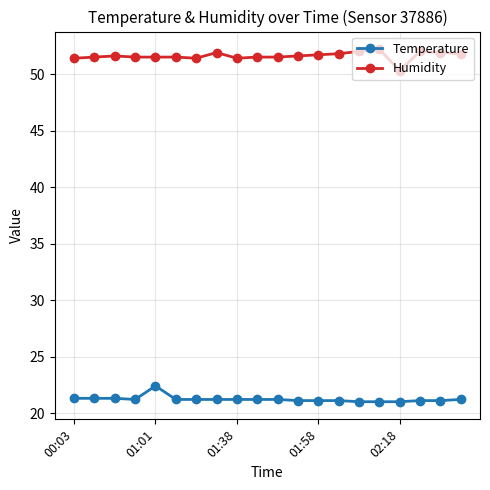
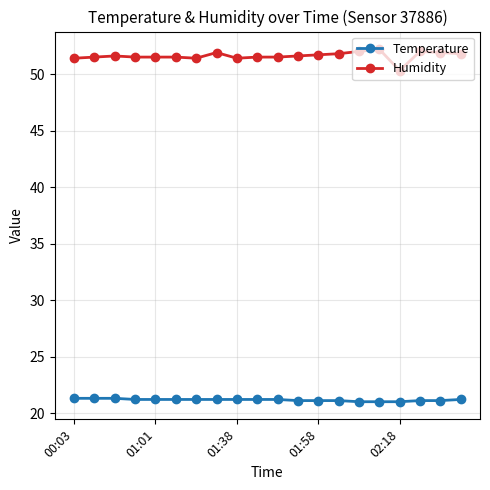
Temperature, 01:01: 22.4 -> 21.2
